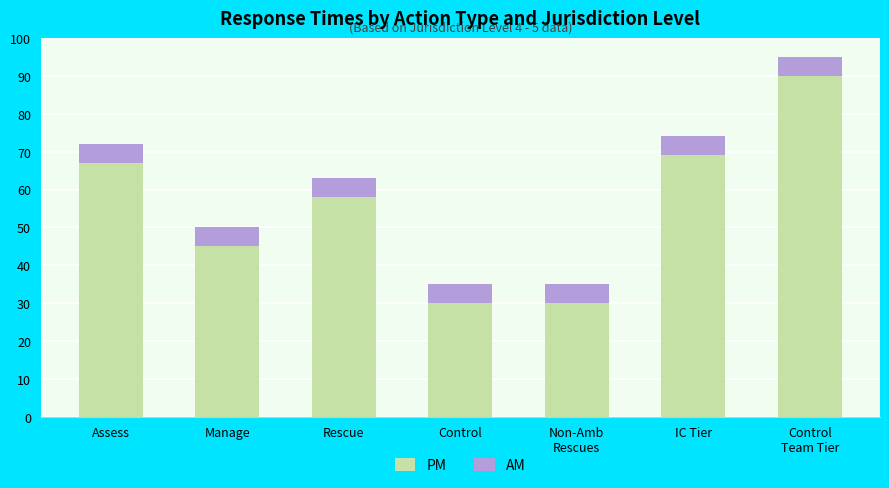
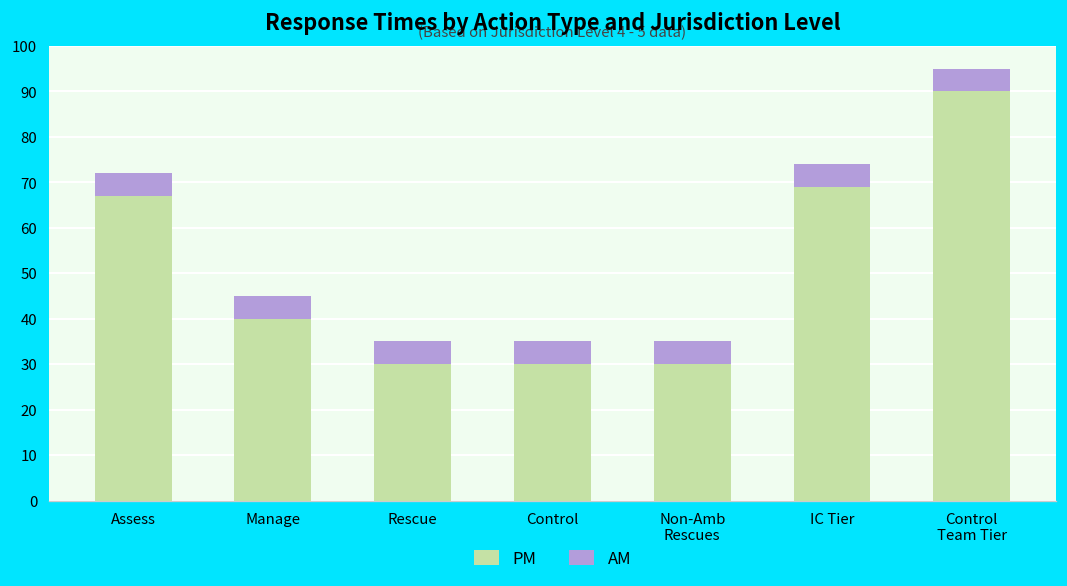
PM, Manage: 45 -> 40
PM, Rescue: 58 -> 30
